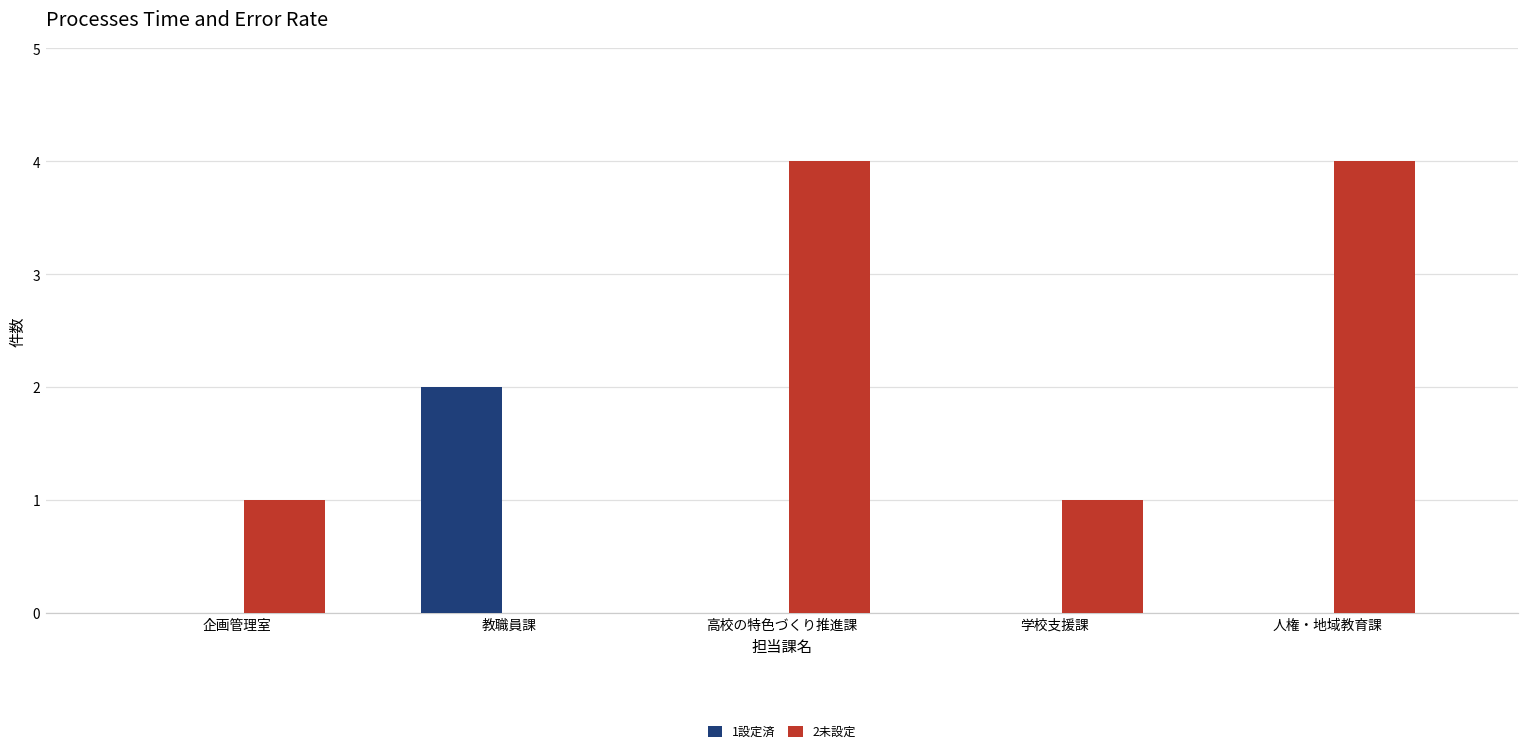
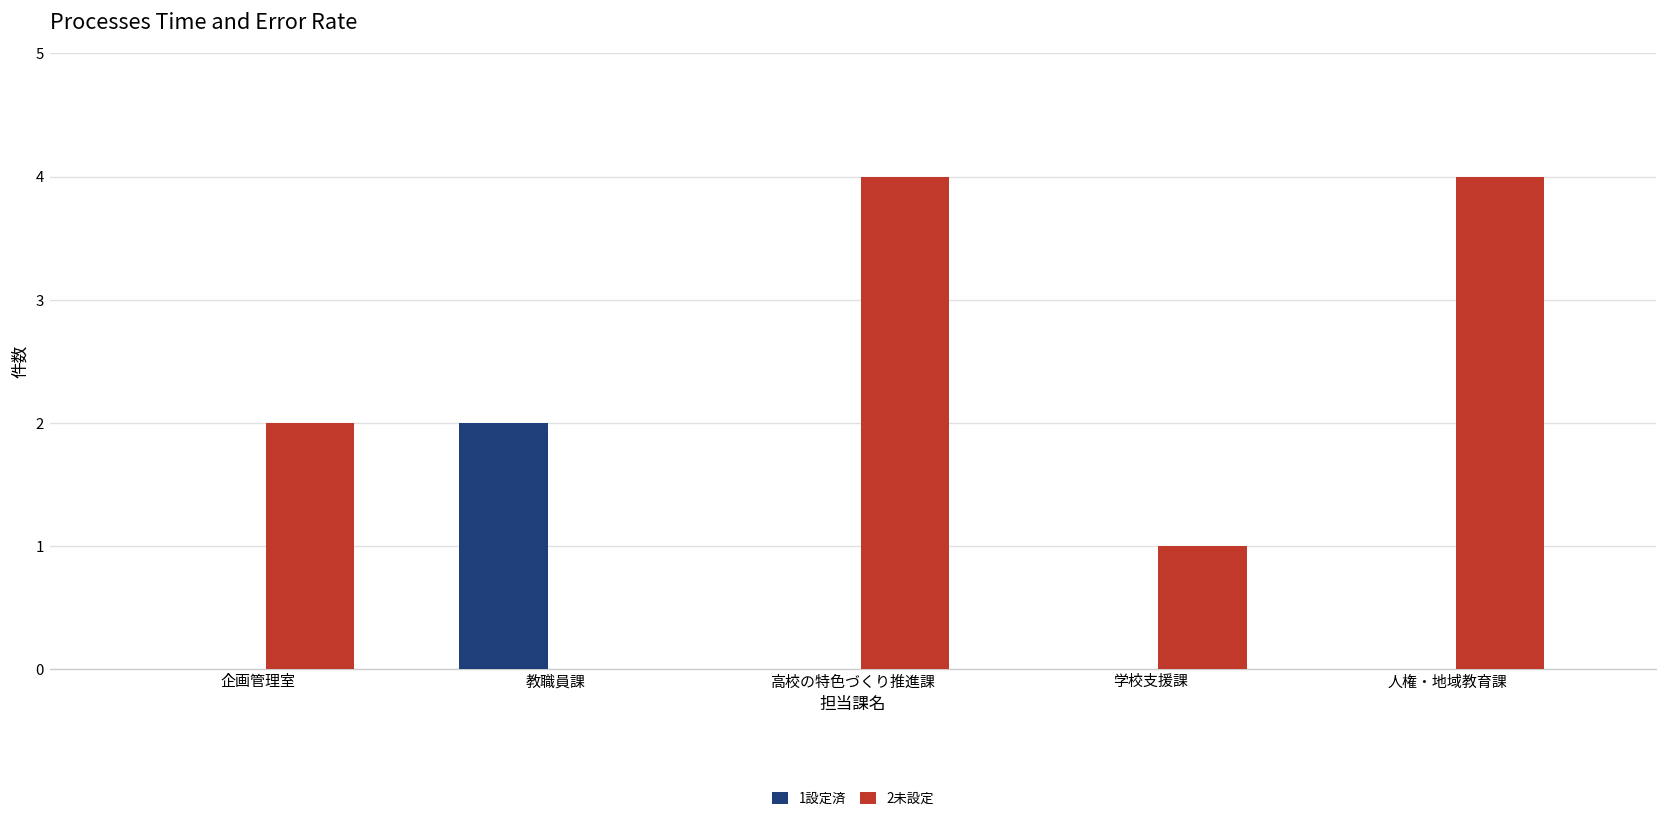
2未設定, 企画管理室: 1 -> 2
